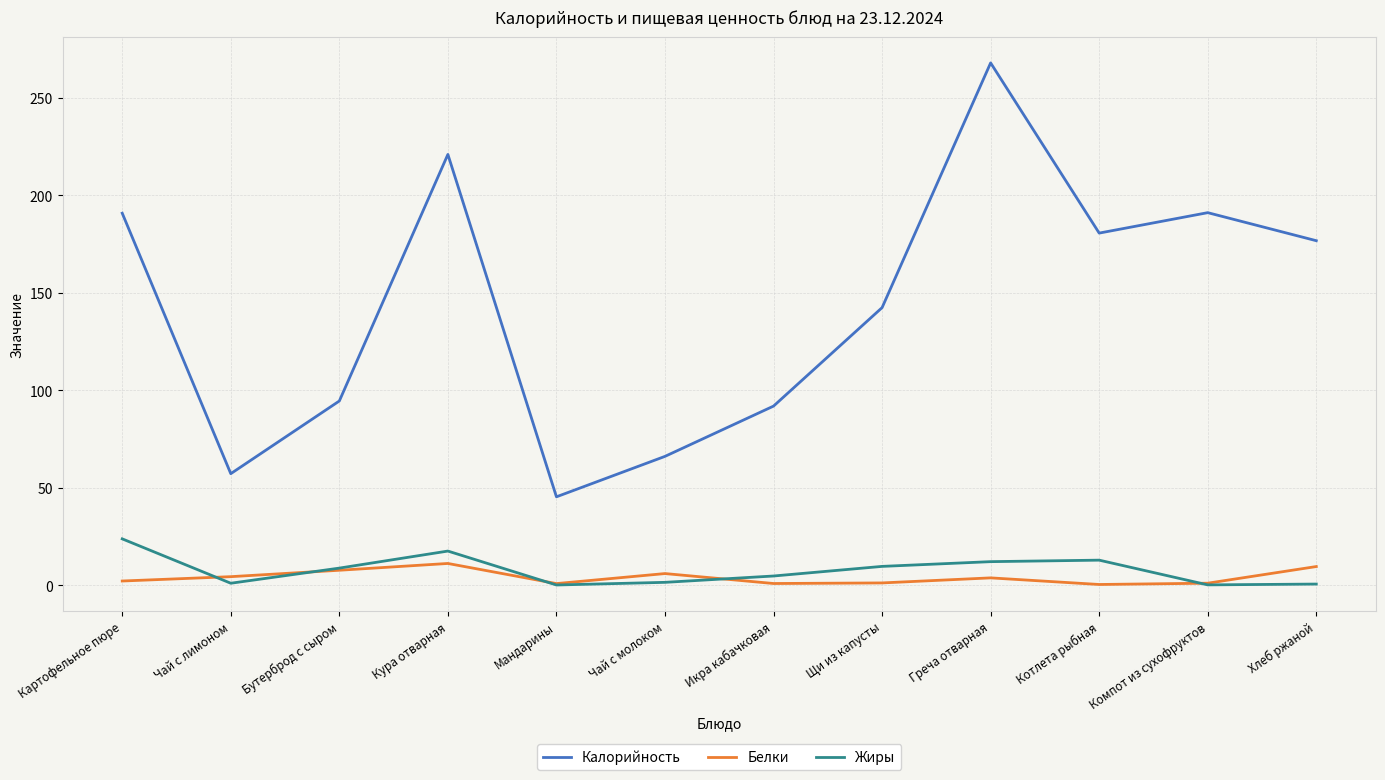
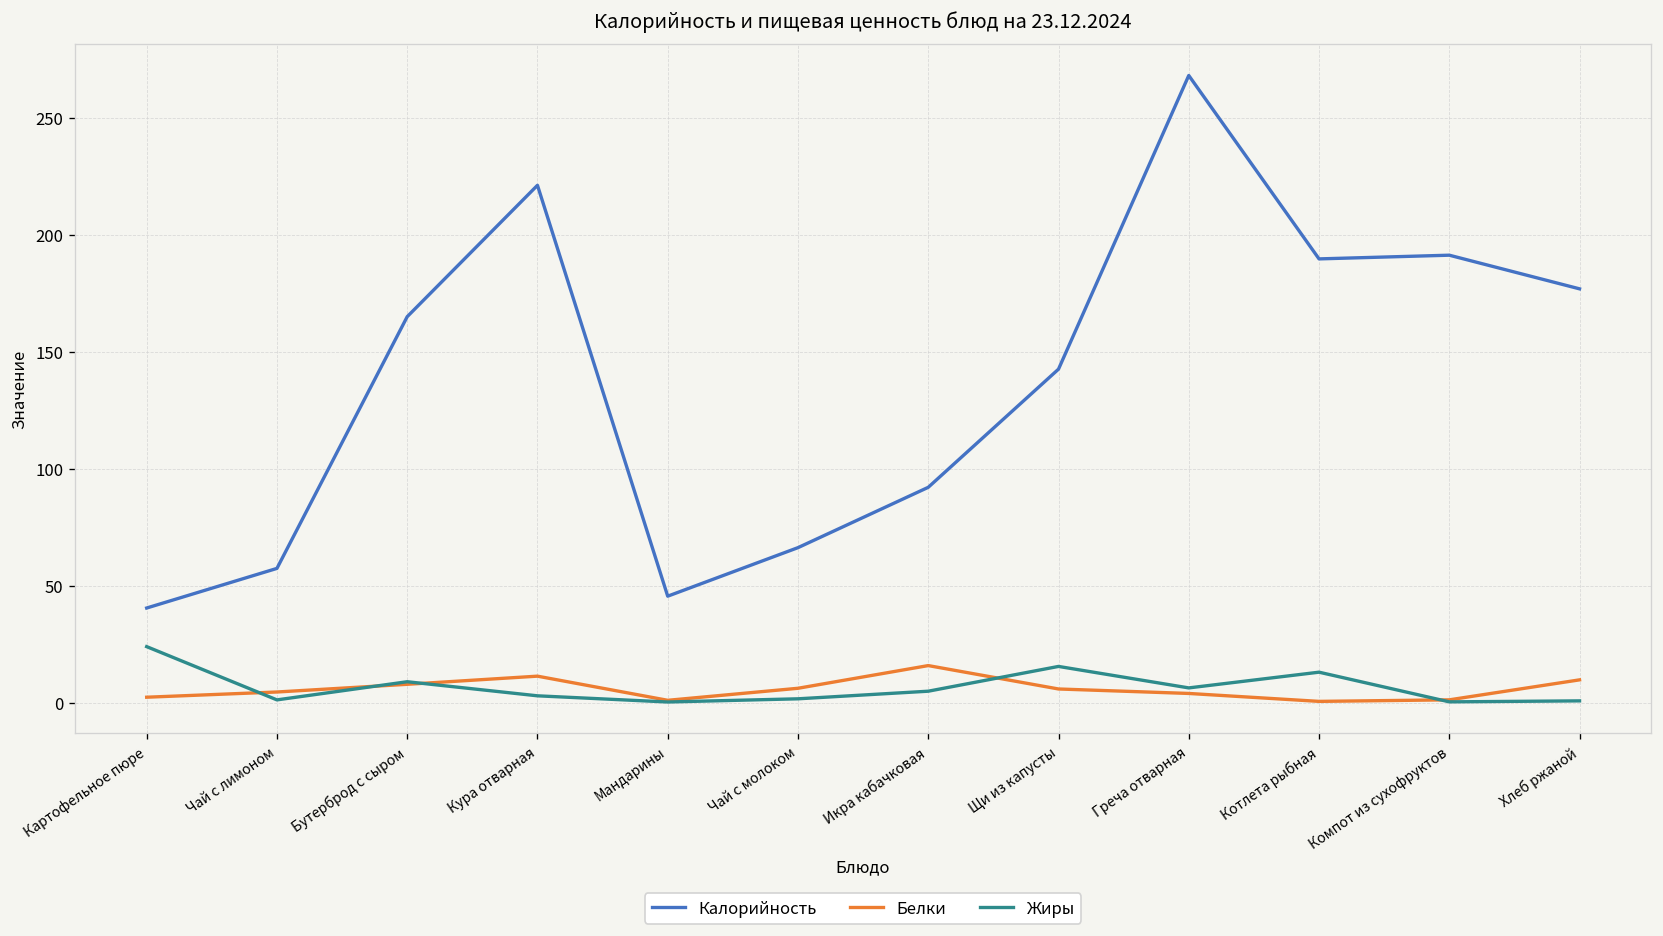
Калорийность, Картофельное пюре: 191 -> 40
Калорийность, Бутерброд с сыром: 95 -> 165
Жиры, Кура отварная: 18 -> 3
Белки, Икра кабачковая: 1 -> 16
Белки, Щи из капусты: 1 -> 6
Жиры, Щи из капусты: 10 -> 15
Жиры, Греча отварная: 12 -> 6
Калорийность, Котлета рыбная: 181 -> 190
